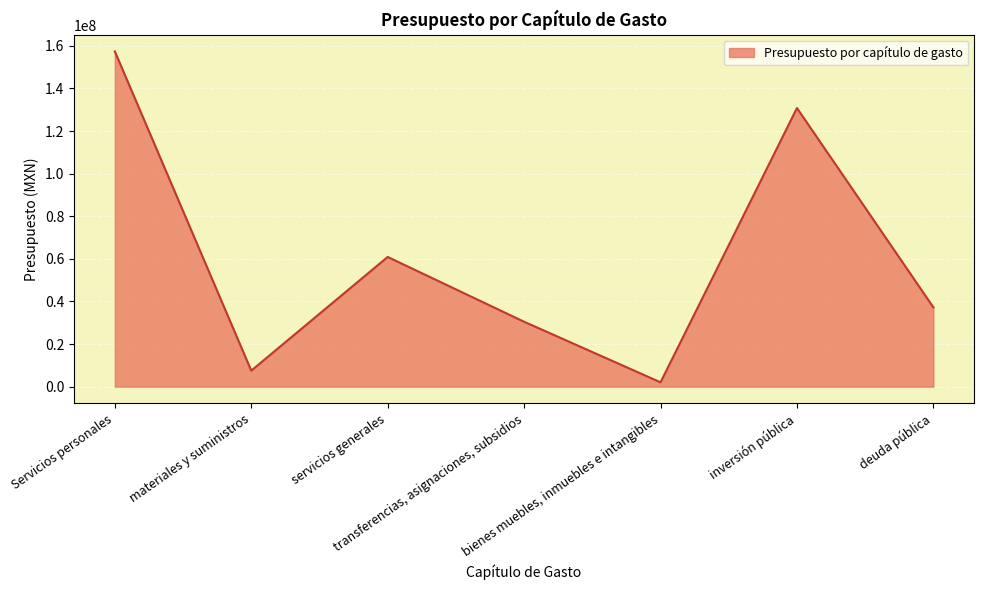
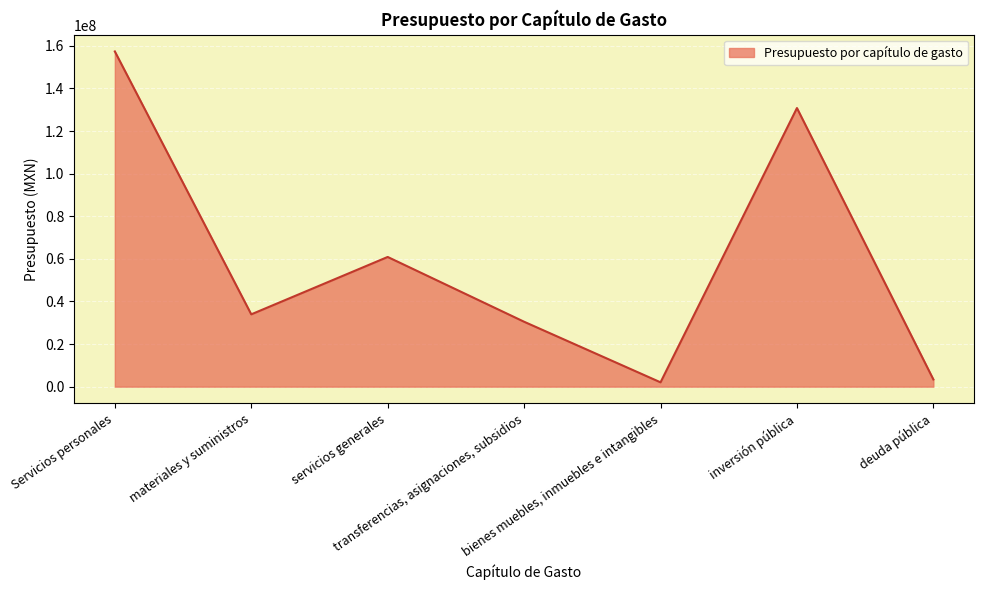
materiales y suministros: 8000000 -> 34000000
deuda pública: 37000000 -> 3000000
